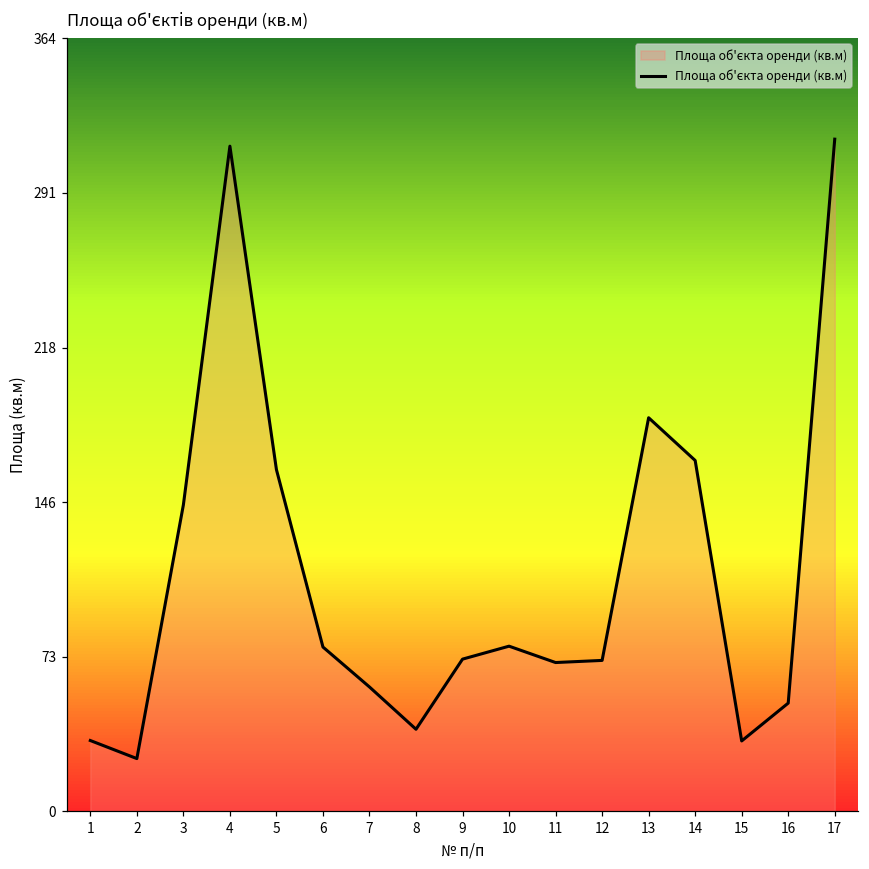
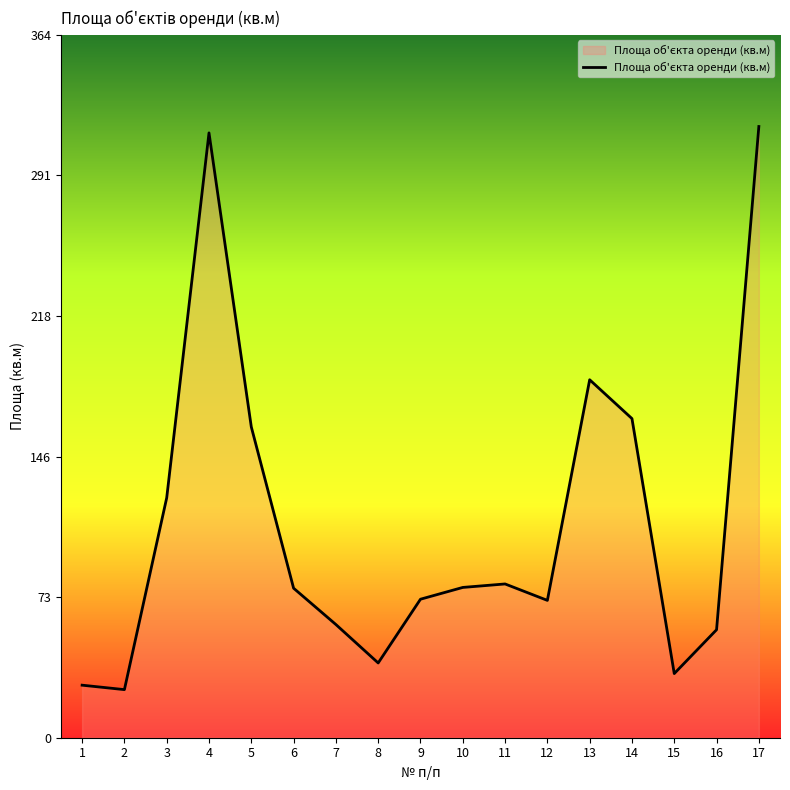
1: 33 -> 27
3: 144 -> 124
11: 70 -> 80
16: 51 -> 56
